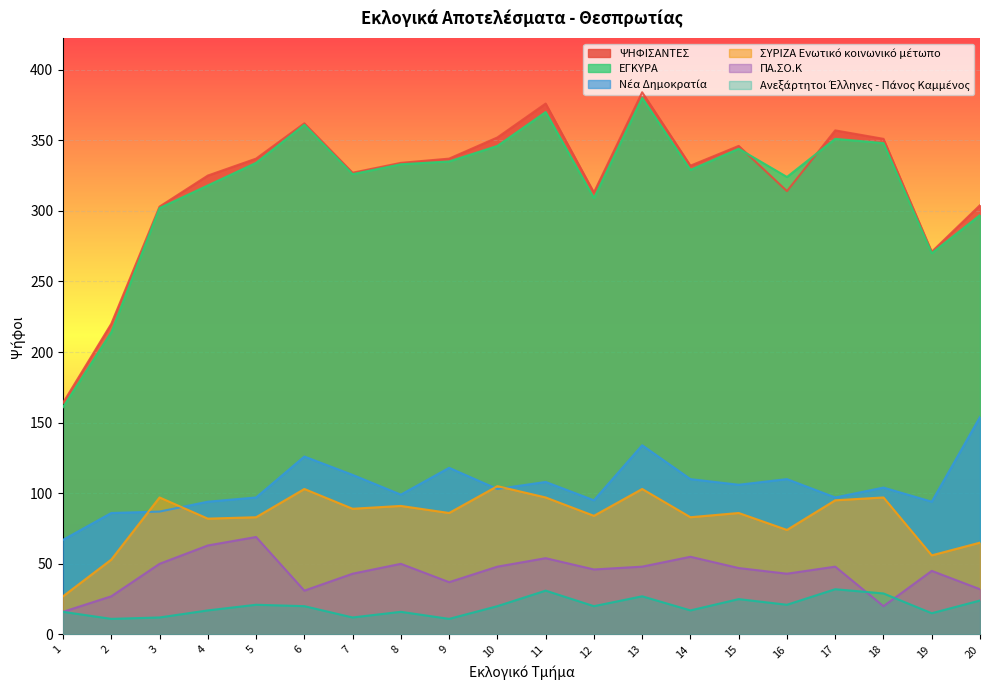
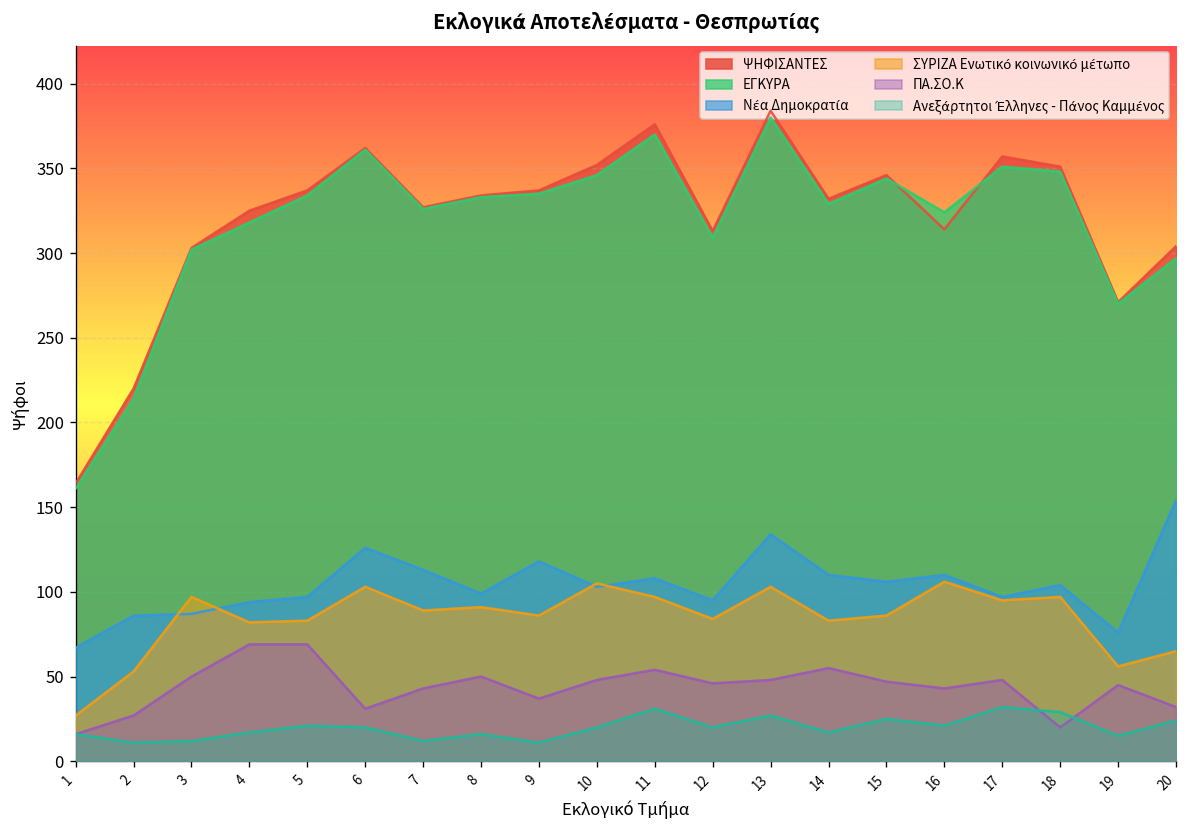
ΠΑ.ΣΟ.Κ, 4: 63 -> 69
ΣΥΡΙΖΑ Ενωτικό κοινωνικό μέτωπο, 16: 74 -> 106
Νέα Δημοκρατία, 19: 94 -> 76
